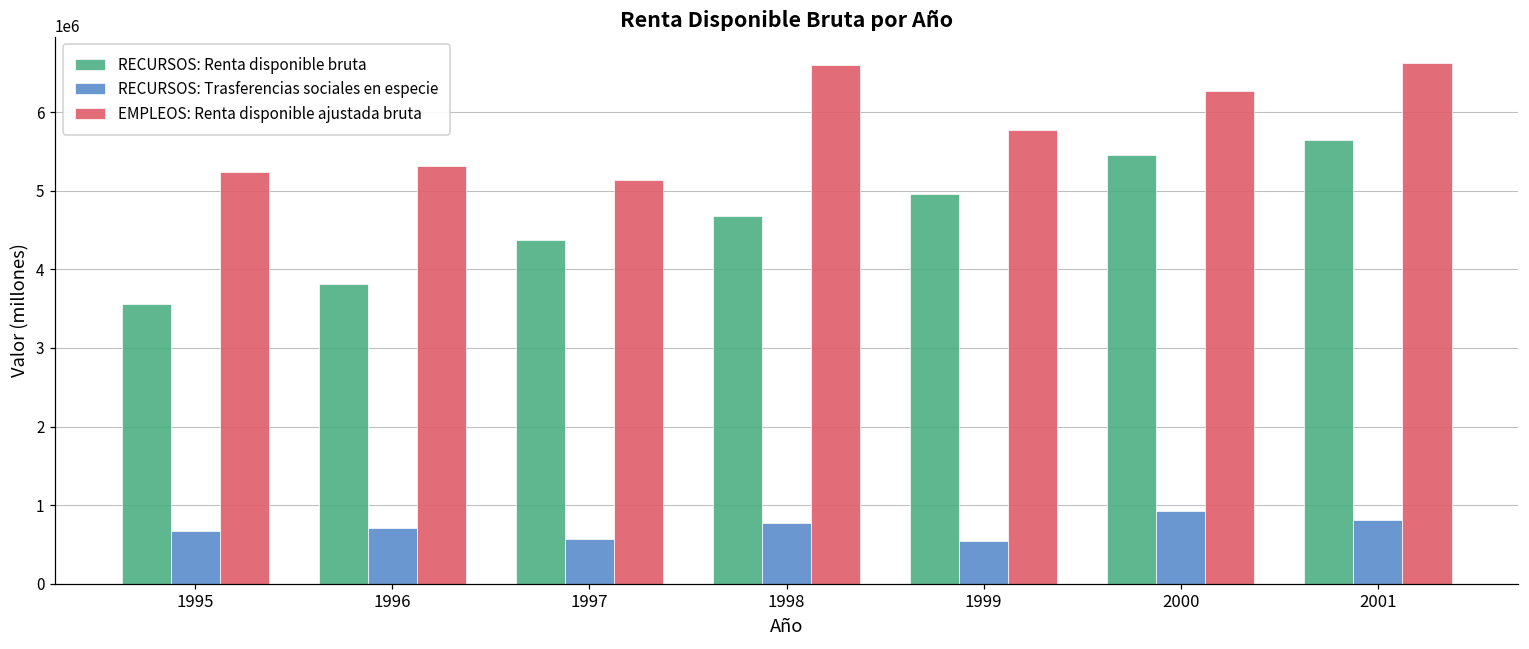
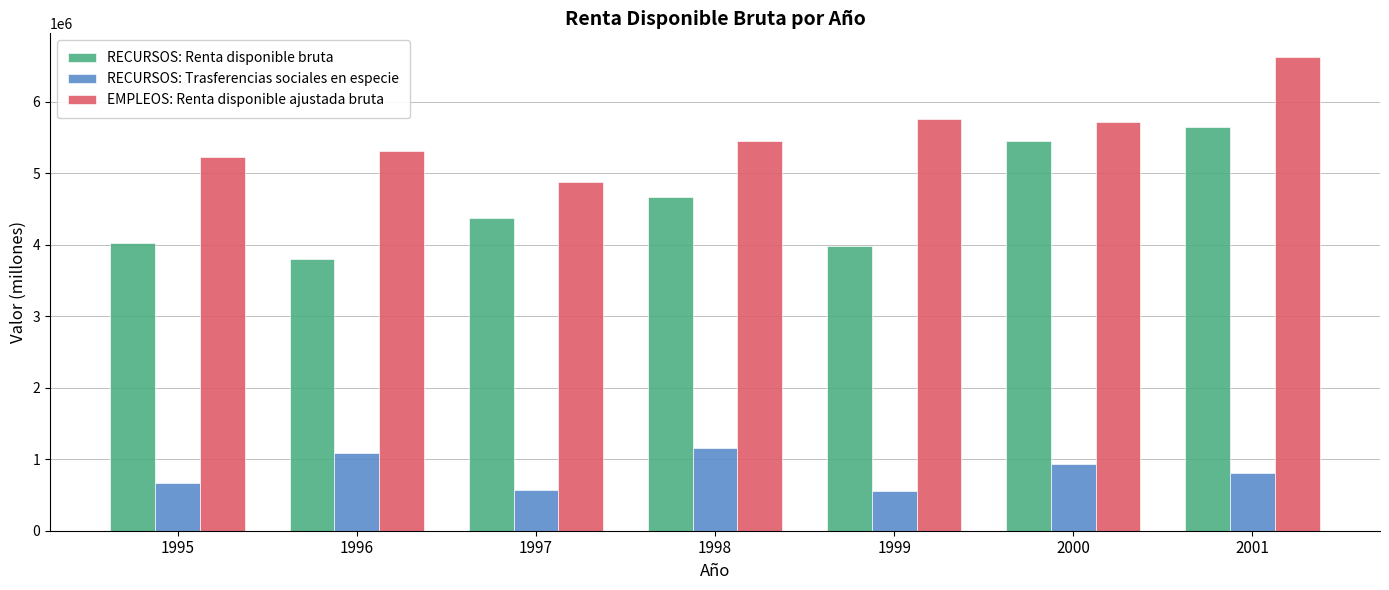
RECURSOS: Renta disponible bruta, 1995: 3600000 -> 4000000
RECURSOS: Trasferencias sociales en especie, 1996: 700000 -> 1100000
EMPLEOS: Renta disponible ajustada bruta, 1997: 5100000 -> 4900000
RECURSOS: Trasferencias sociales en especie, 1998: 800000 -> 1200000
EMPLEOS: Renta disponible ajustada bruta, 1998: 6600000 -> 5400000
RECURSOS: Renta disponible bruta, 1999: 5000000 -> 4000000
EMPLEOS: Renta disponible ajustada bruta, 2000: 6300000 -> 5700000
